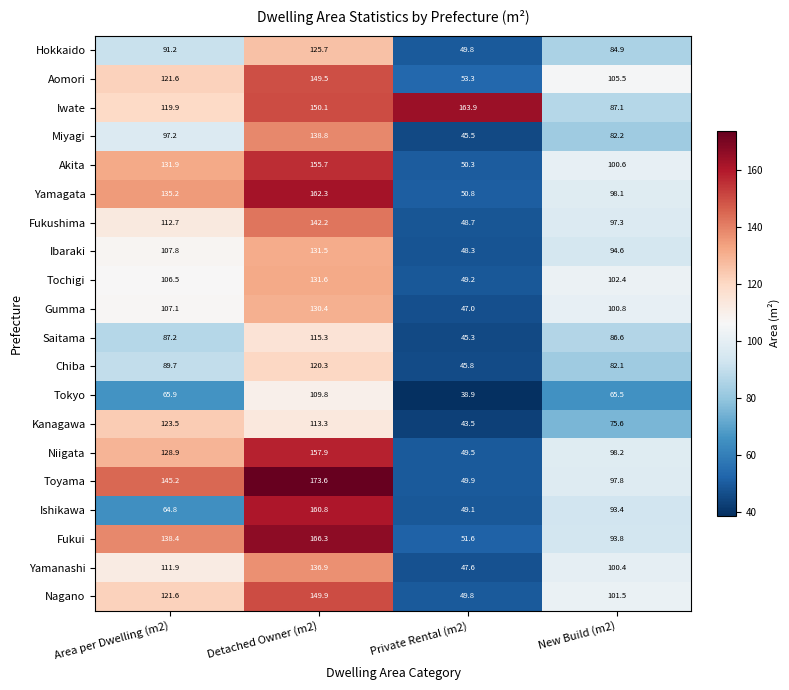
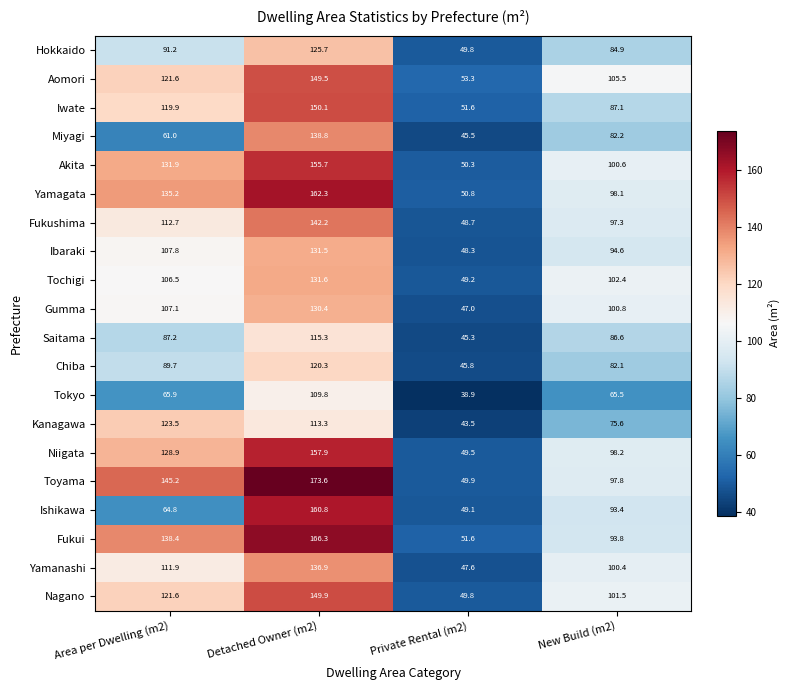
Iwate, Private Rental (m2): 163.9 -> 51.6
Miyagi, Area per Dwelling (m2): 97.2 -> 61.0
